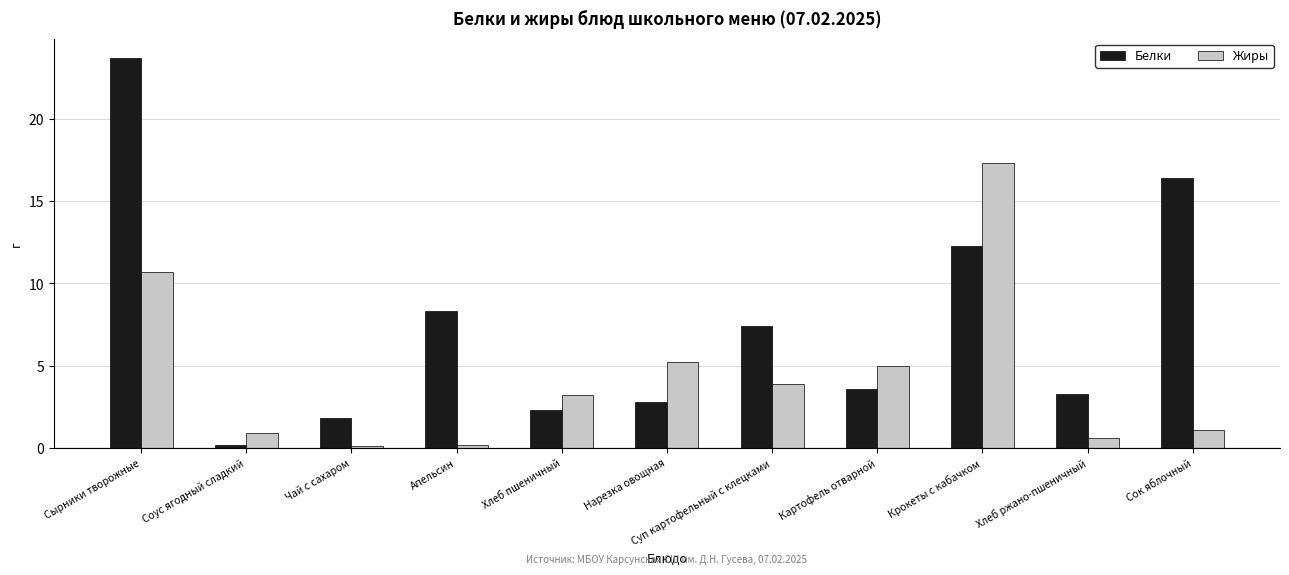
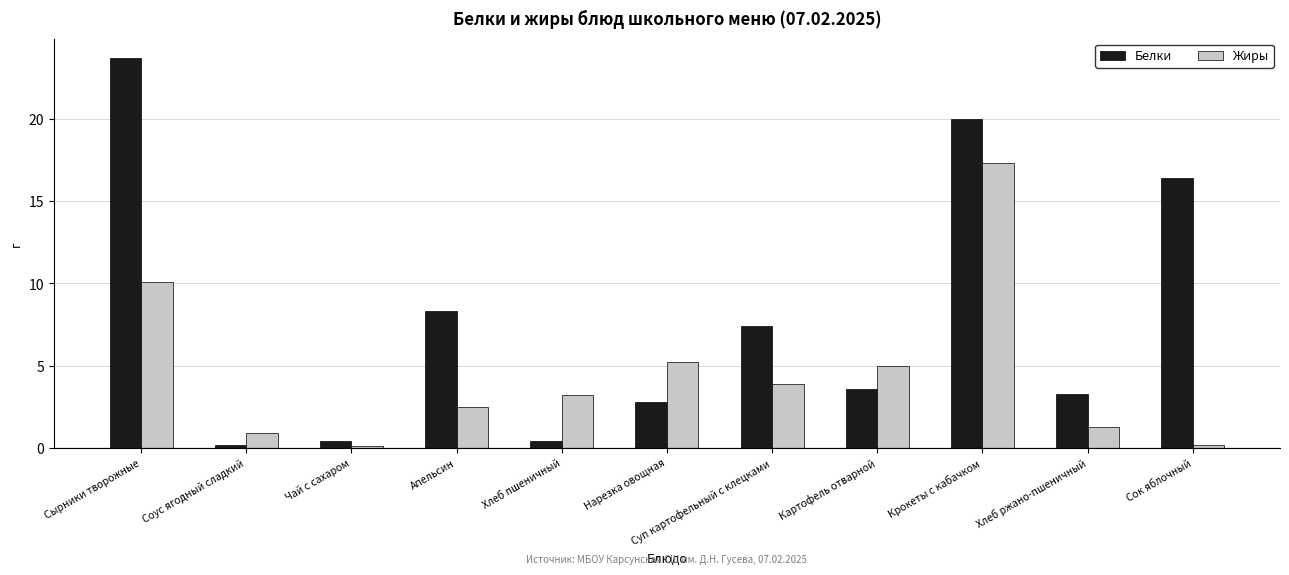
Жиры, Сырники творожные: 10.7 -> 10.1
Белки, Чай с сахаром: 1.8 -> 0.4
Жиры, Апельсин: 0.2 -> 2.5
Белки, Хлеб пшеничный: 2.3 -> 0.4
Белки, Крокеты с кабачком: 12.3 -> 20.0
Жиры, Хлеб ржано-пшеничный: 0.6 -> 1.3
Жиры, Сок яблочный: 1.1 -> 0.2
